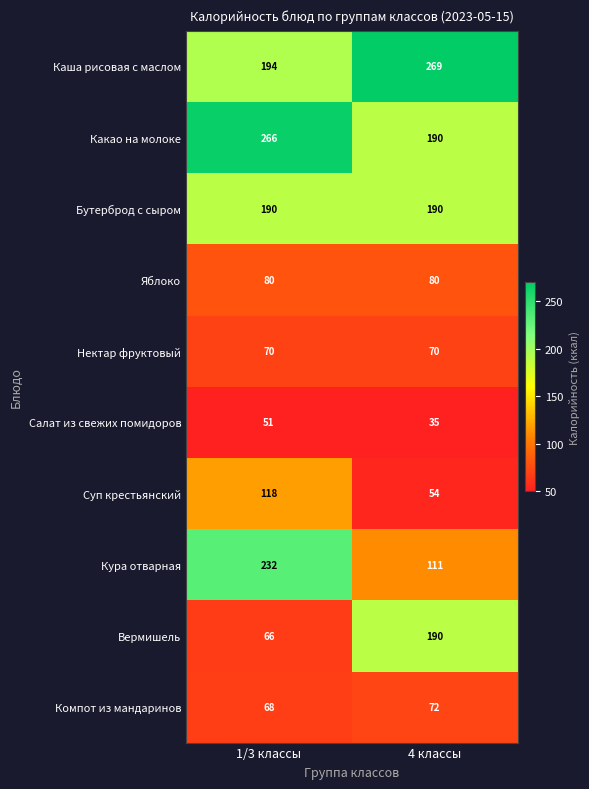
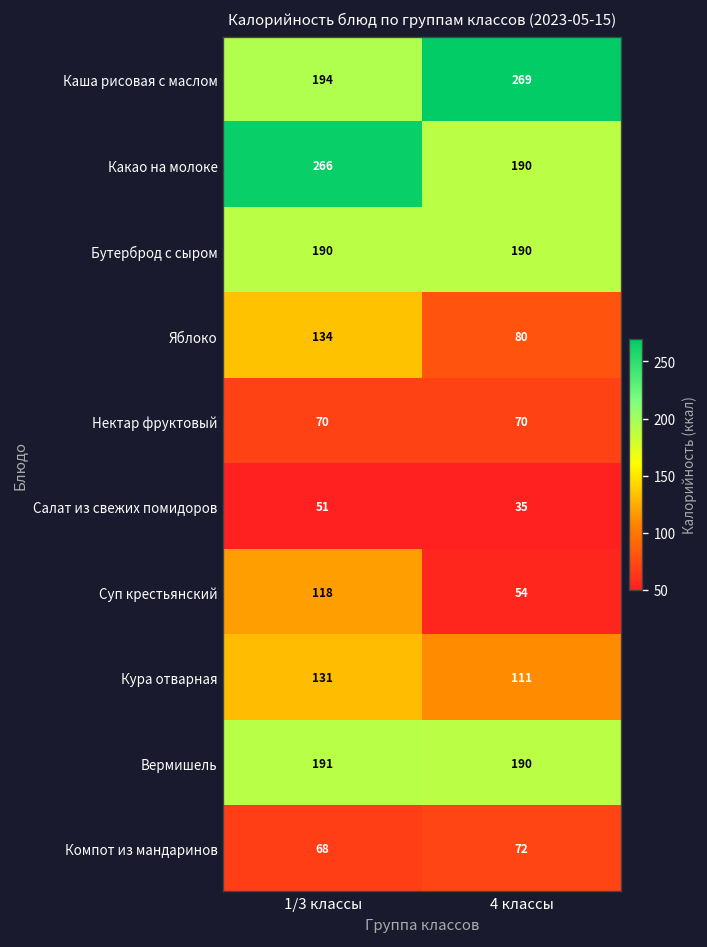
Яблоко, 1/3 классы: 80 -> 134
Кура отварная, 1/3 классы: 232 -> 131
Вермишель, 1/3 классы: 66 -> 191
